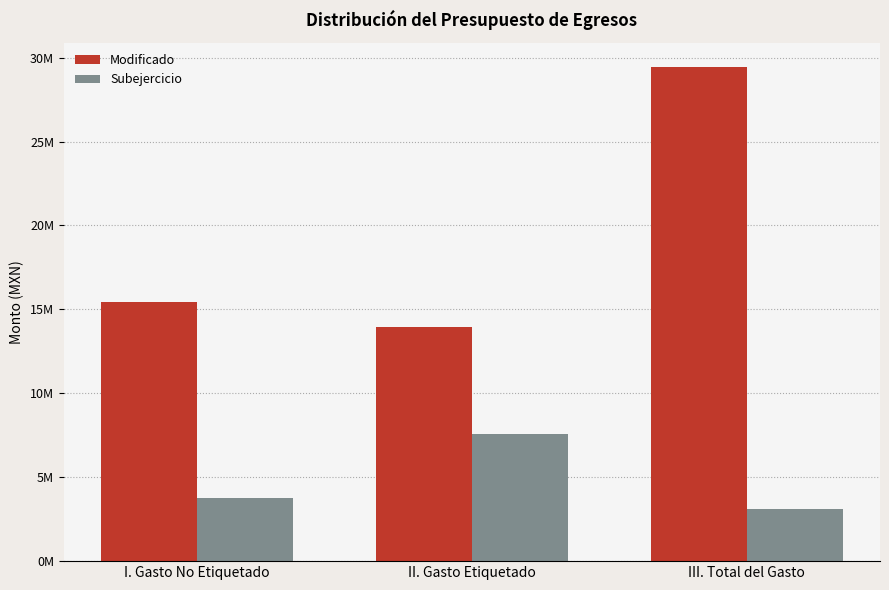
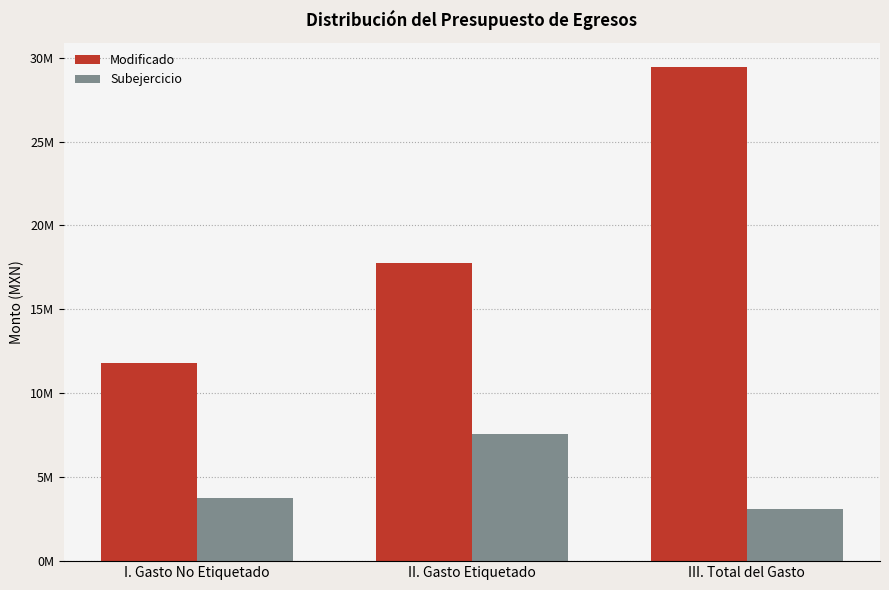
Modificado, I. Gasto No Etiquetado: 15400000 -> 11800000
Modificado, II. Gasto Etiquetado: 14000000 -> 17800000
